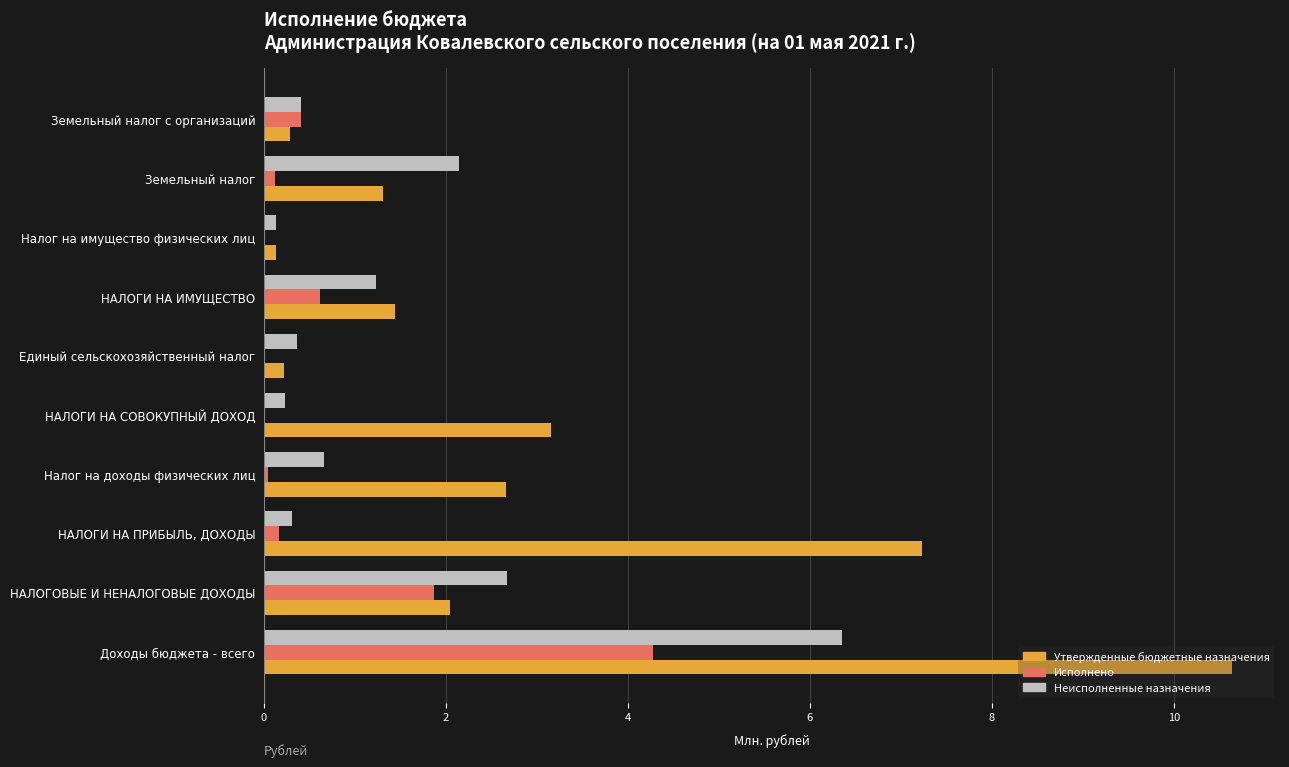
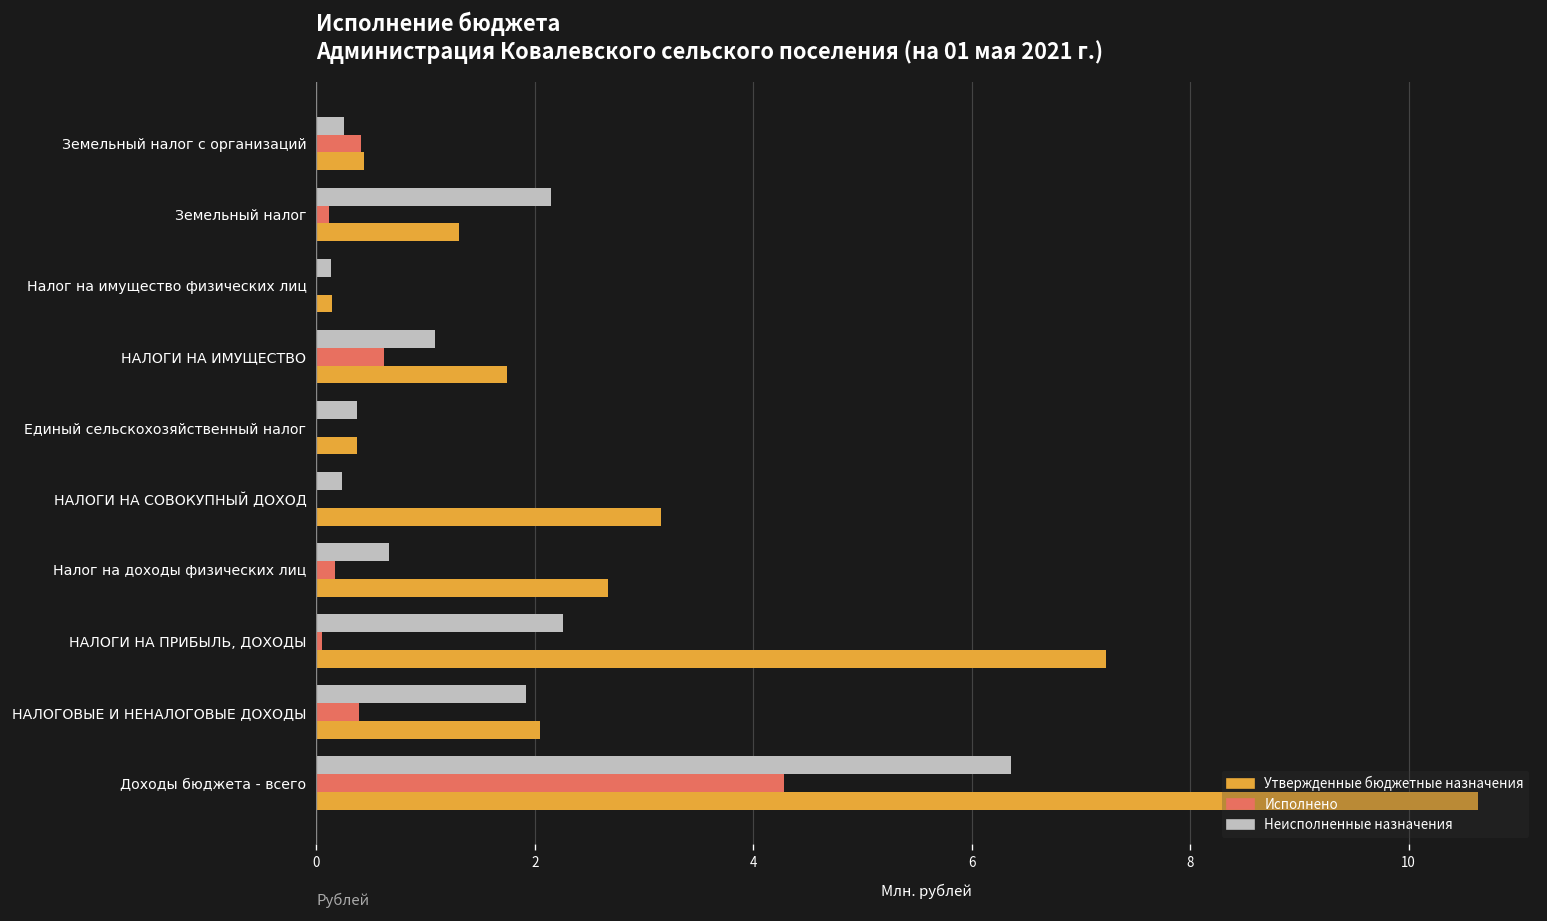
Неисполненные назначения, Земельный налог с организаций: 0.4 -> 0.3
Утвержденные бюджетные назначения, Земельный налог с организаций: 0.3 -> 0.4
Неисполненные назначения, НАЛОГИ НА ИМУЩЕСТВО: 1.2 -> 1.1
Утвержденные бюджетные назначения, НАЛОГИ НА ИМУЩЕСТВО: 1.4 -> 1.7
Утвержденные бюджетные назначения, Единый сельскохозяйственный налог: 0.2 -> 0.4
Исполнено, Налог на доходы физических лиц: 0.0 -> 0.2
Неисполненные назначения, НАЛОГИ НА ПРИБЫЛЬ, ДОХОДЫ: 0.3 -> 2.3
Исполнено, НАЛОГИ НА ПРИБЫЛЬ, ДОХОДЫ: 0.2 -> 0.1
Неисполненные назначения, НАЛОГОВЫЕ И НЕНАЛОГОВЫЕ ДОХОДЫ: 2.7 -> 1.9
Исполнено, НАЛОГОВЫЕ И НЕНАЛОГОВЫЕ ДОХОДЫ: 1.9 -> 0.4
